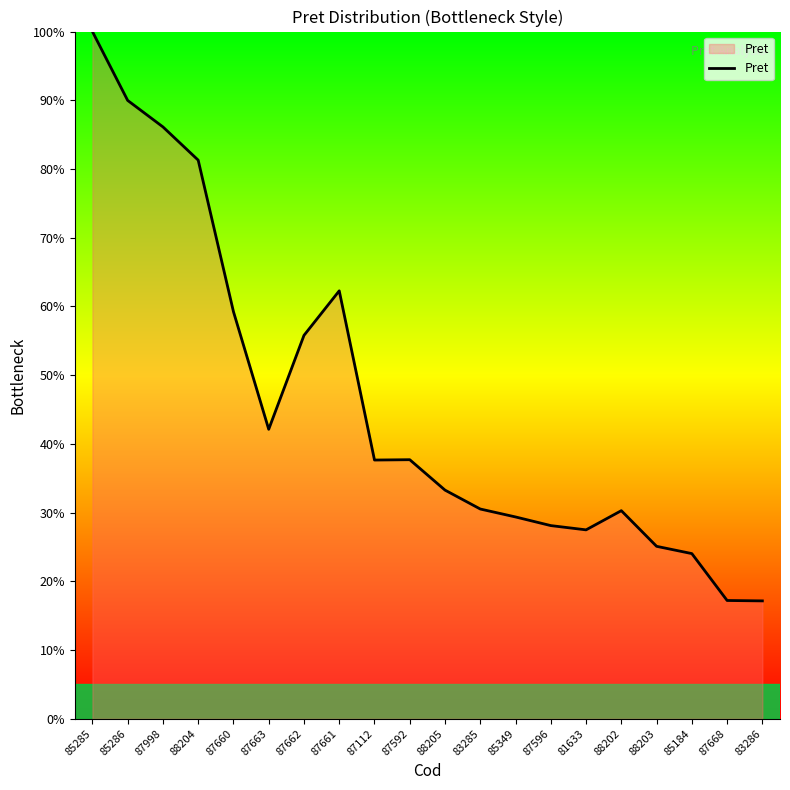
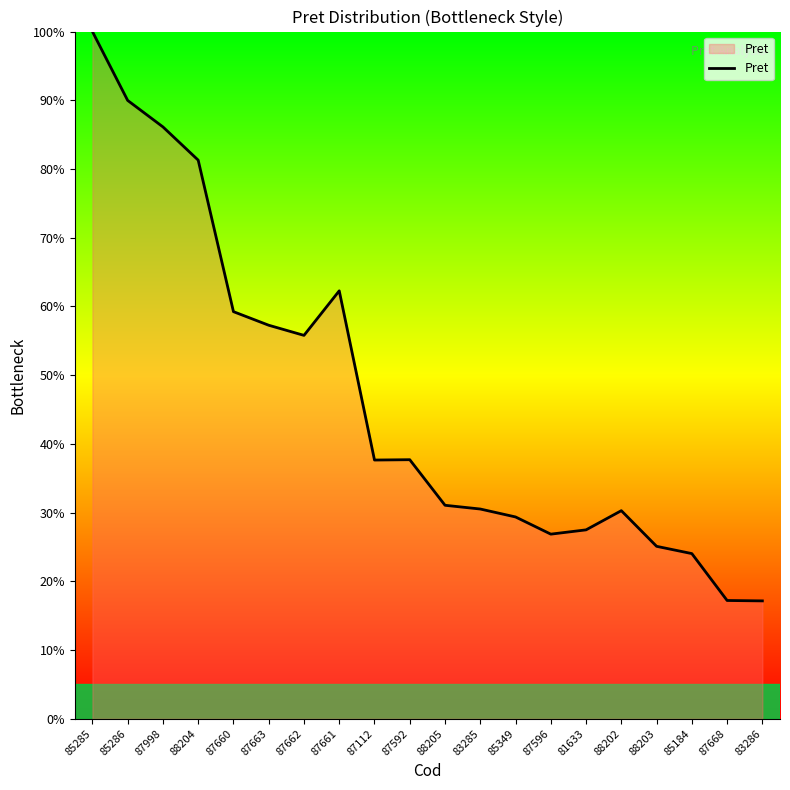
87663: 42% -> 57%
88205: 33% -> 31%
87596: 28% -> 27%
